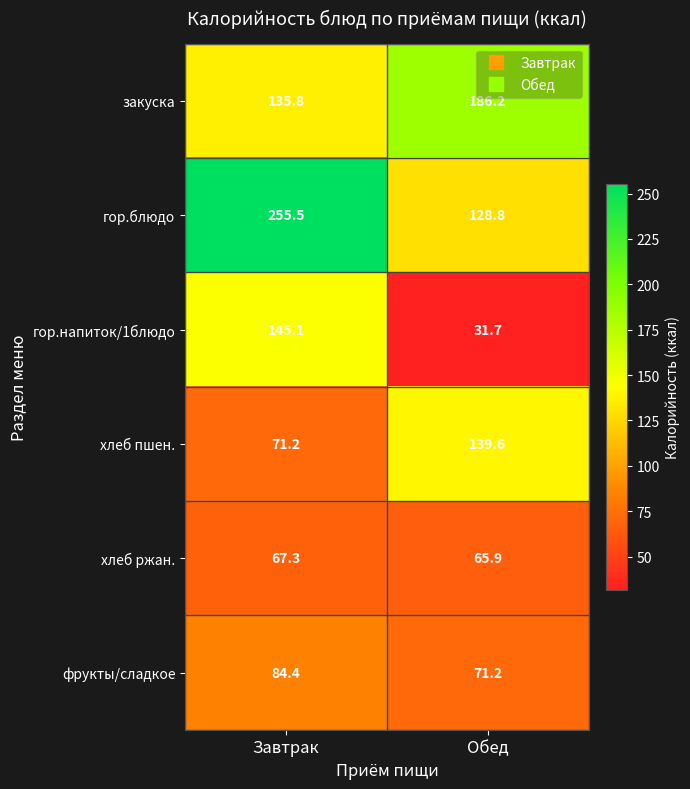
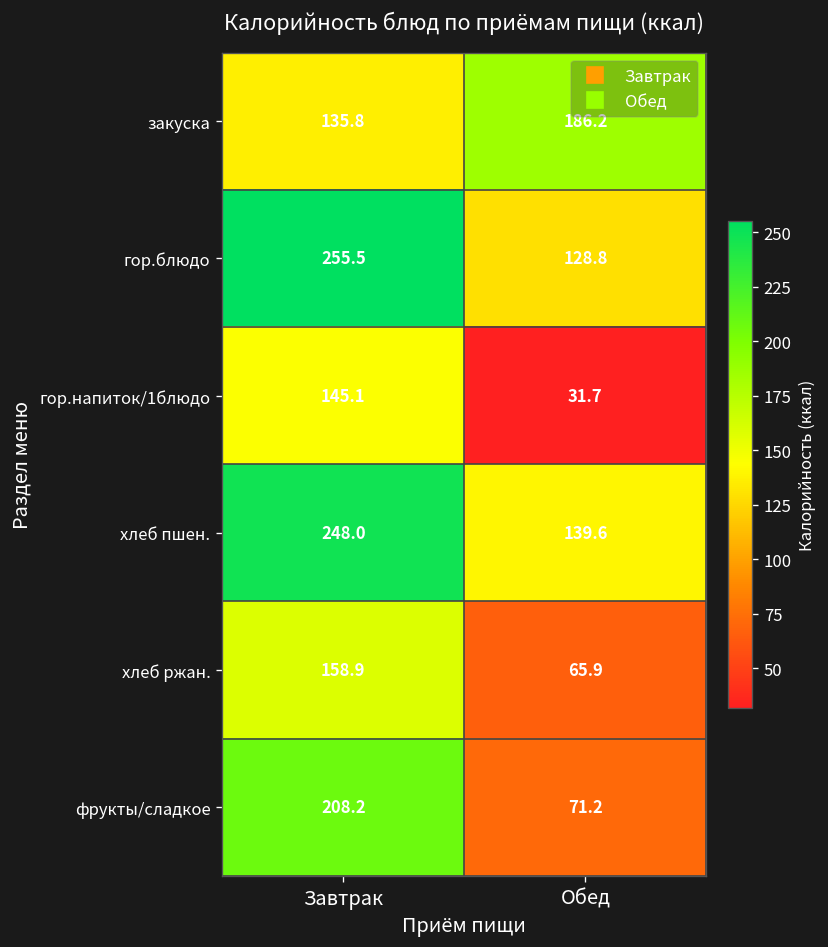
хлеб пшен., Завтрак: 71.2 -> 248.0
хлеб ржан., Завтрак: 67.3 -> 158.9
фрукты/сладкое, Завтрак: 84.4 -> 208.2
